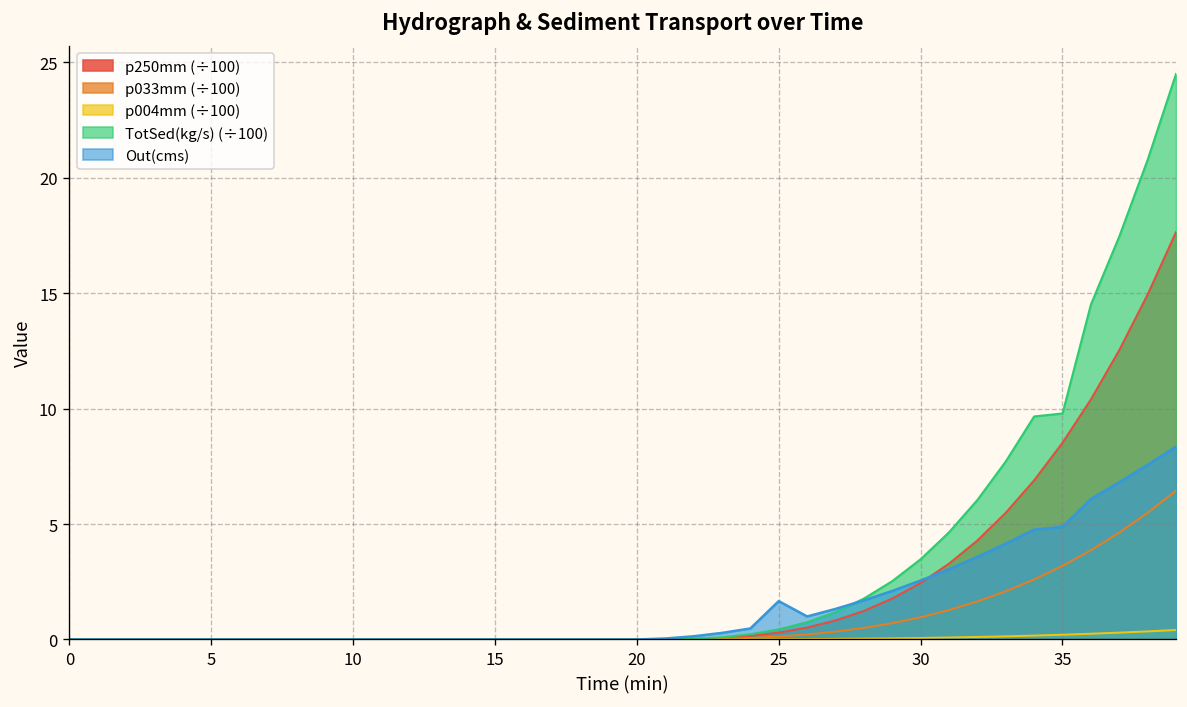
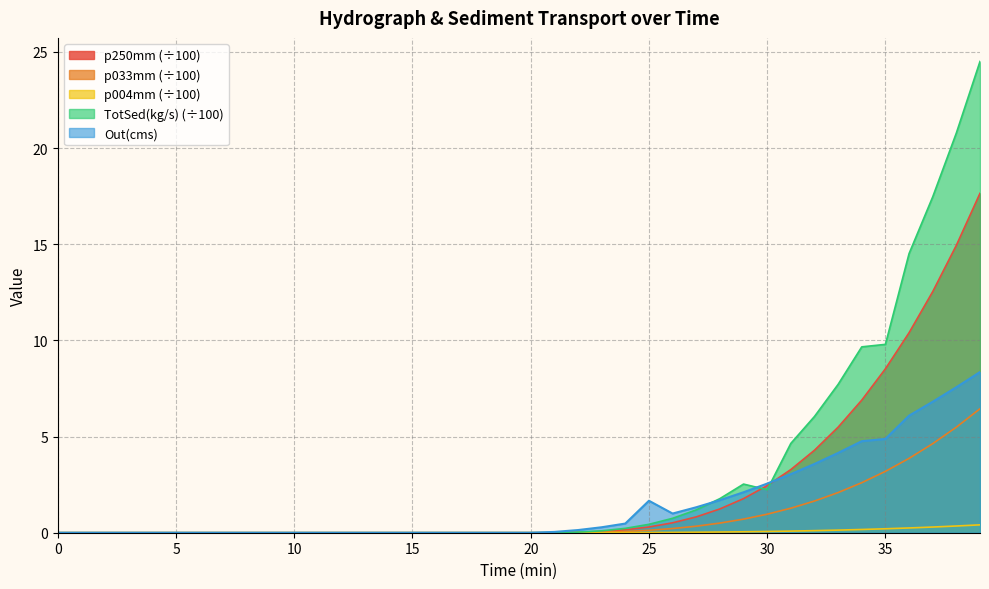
TotSed(kg/s) (÷100), 30: 3.5 -> 2.2
